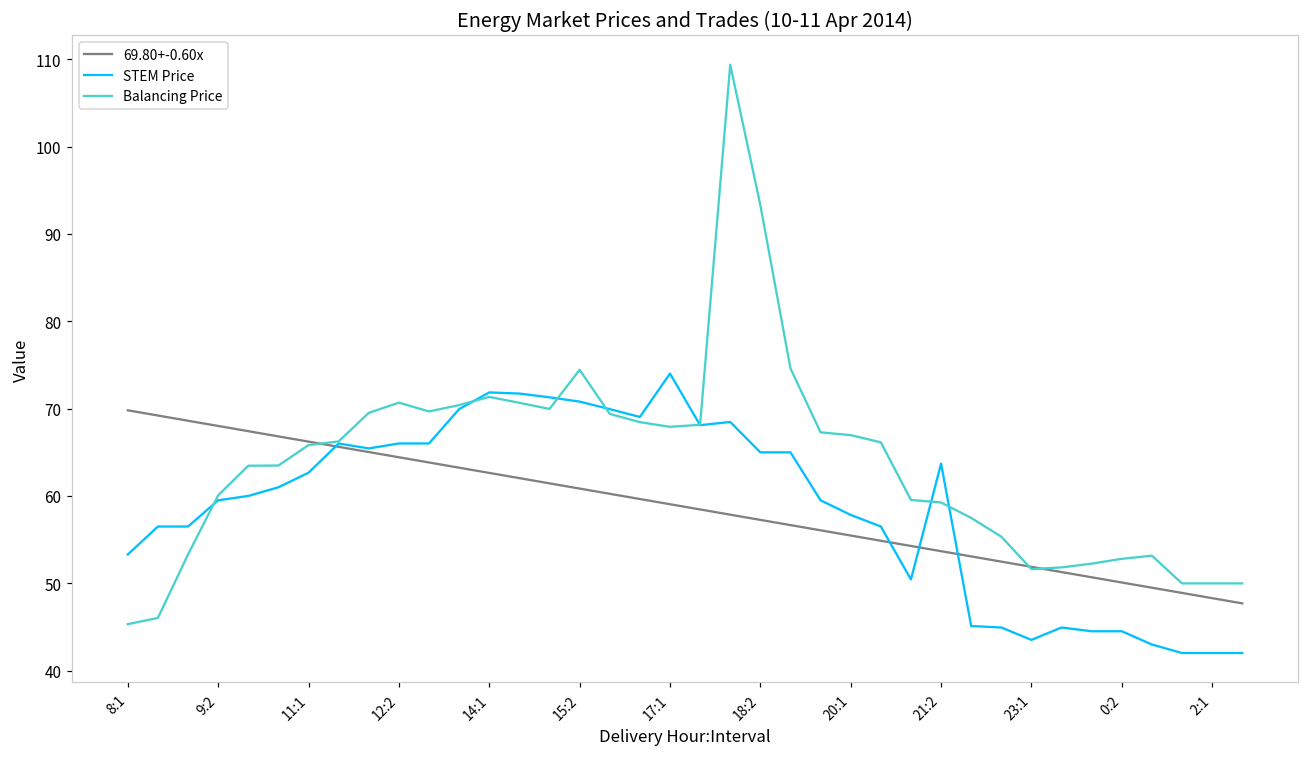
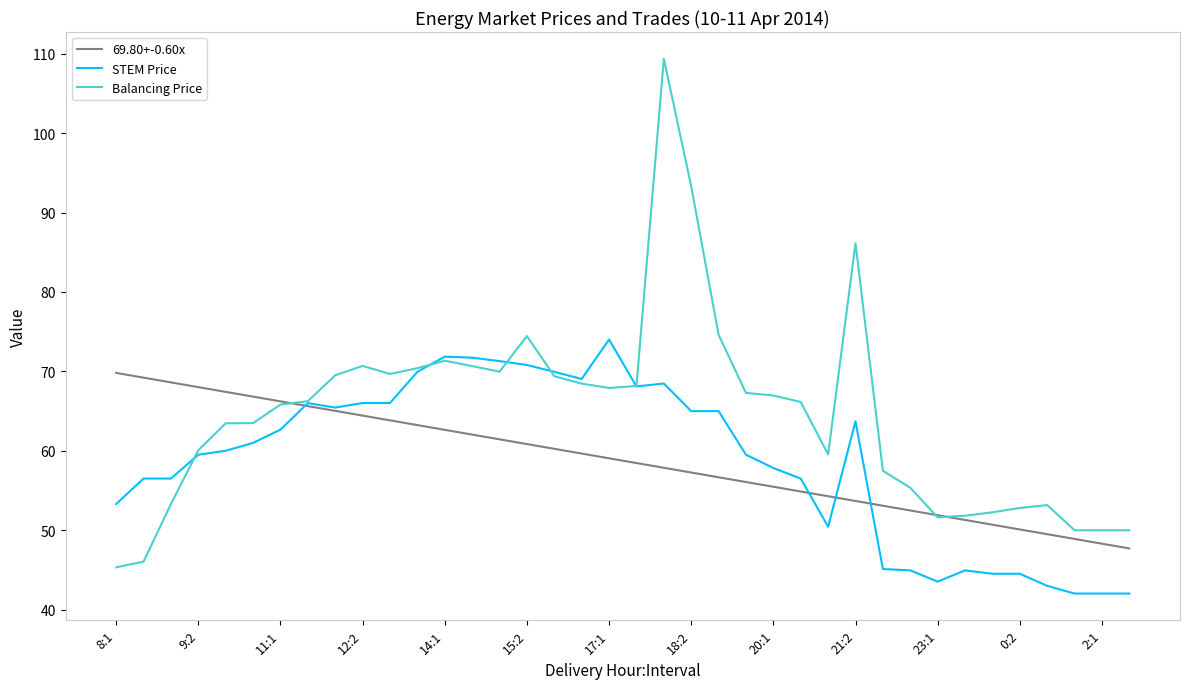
Balancing Price, 21:2: 59 -> 86
